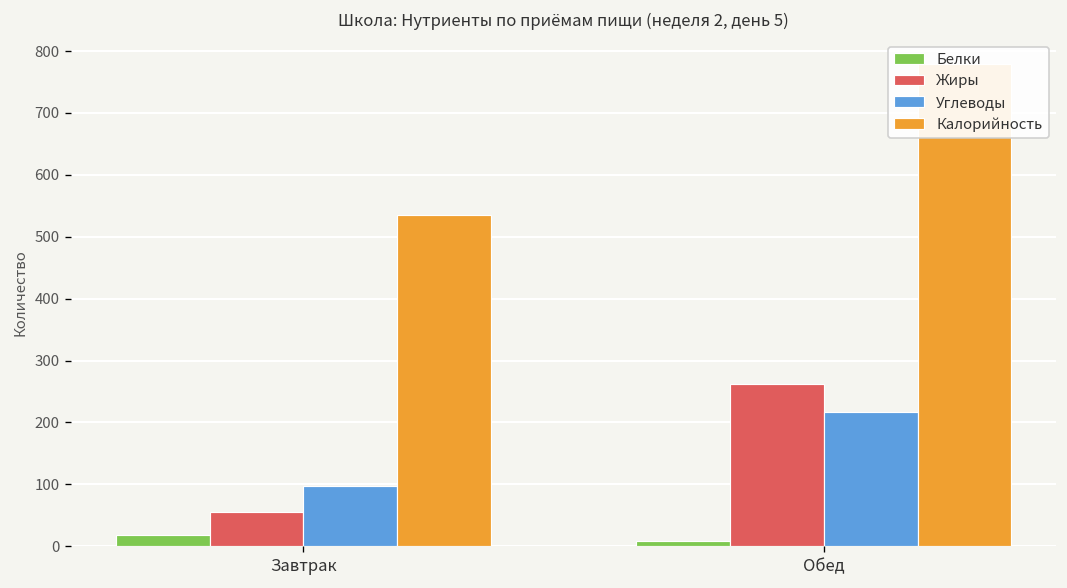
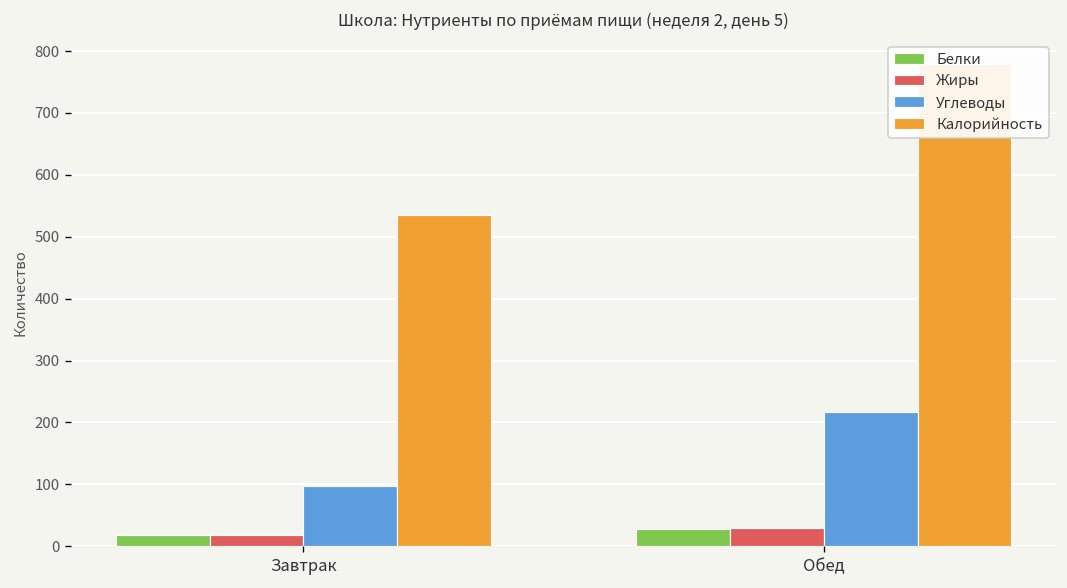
Жиры, Завтрак: 60 -> 20
Белки, Обед: 10 -> 30
Жиры, Обед: 260 -> 30
